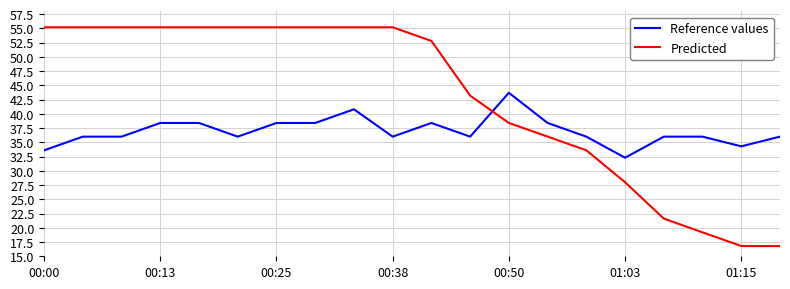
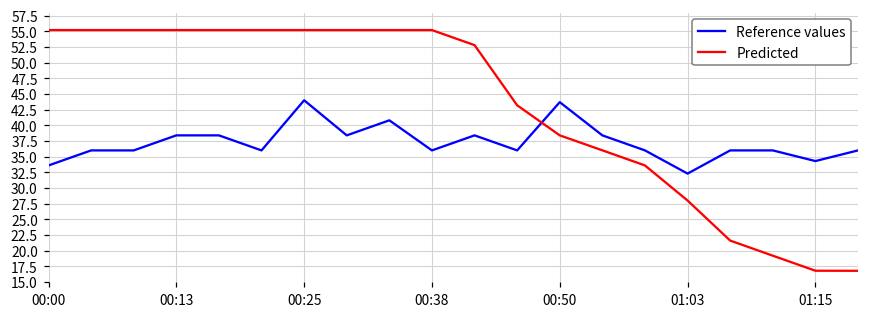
Reference values, 00:25: 38 -> 44
